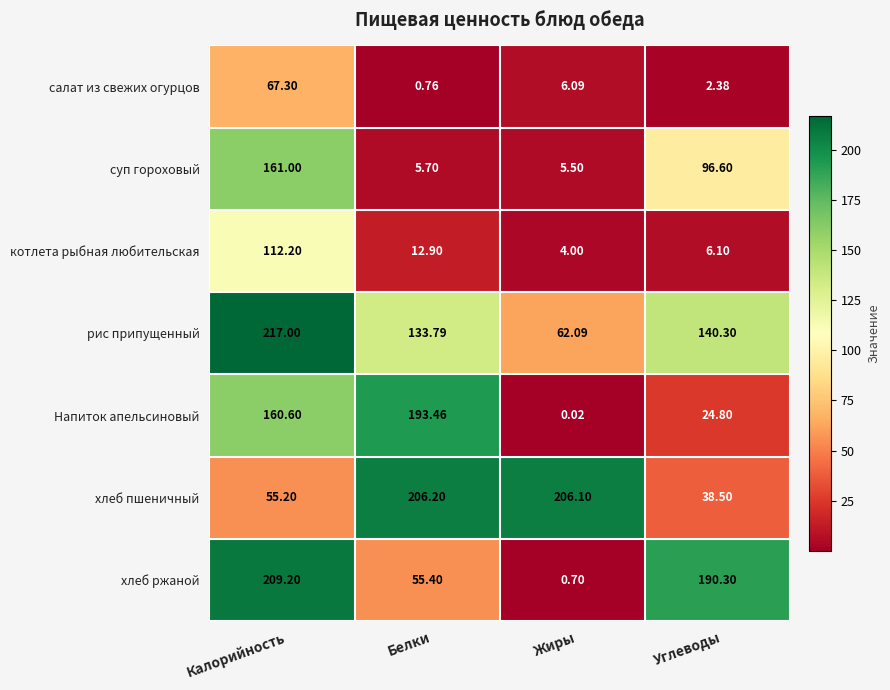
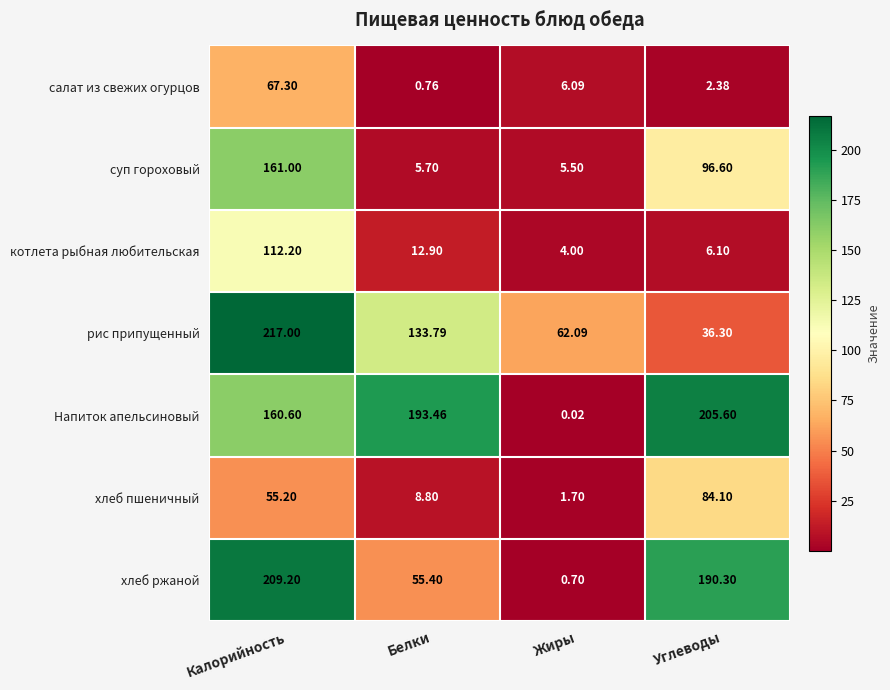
рис припущенный, Углеводы: 140.30 -> 36.30
Напиток апельсиновый, Углеводы: 24.80 -> 205.60
хлеб пшеничный, Белки: 206.20 -> 8.80
хлеб пшеничный, Жиры: 206.10 -> 1.70
хлеб пшеничный, Углеводы: 38.50 -> 84.10
